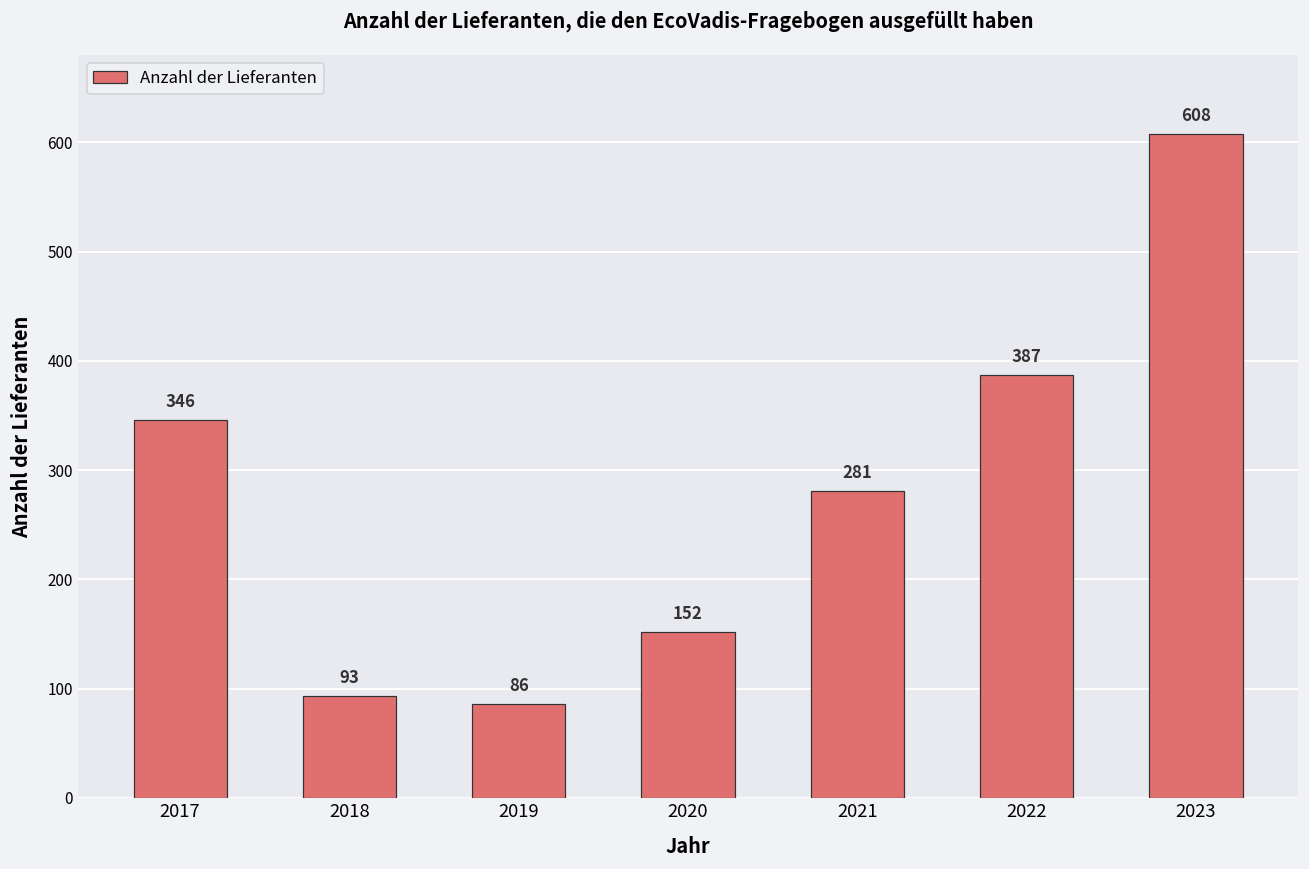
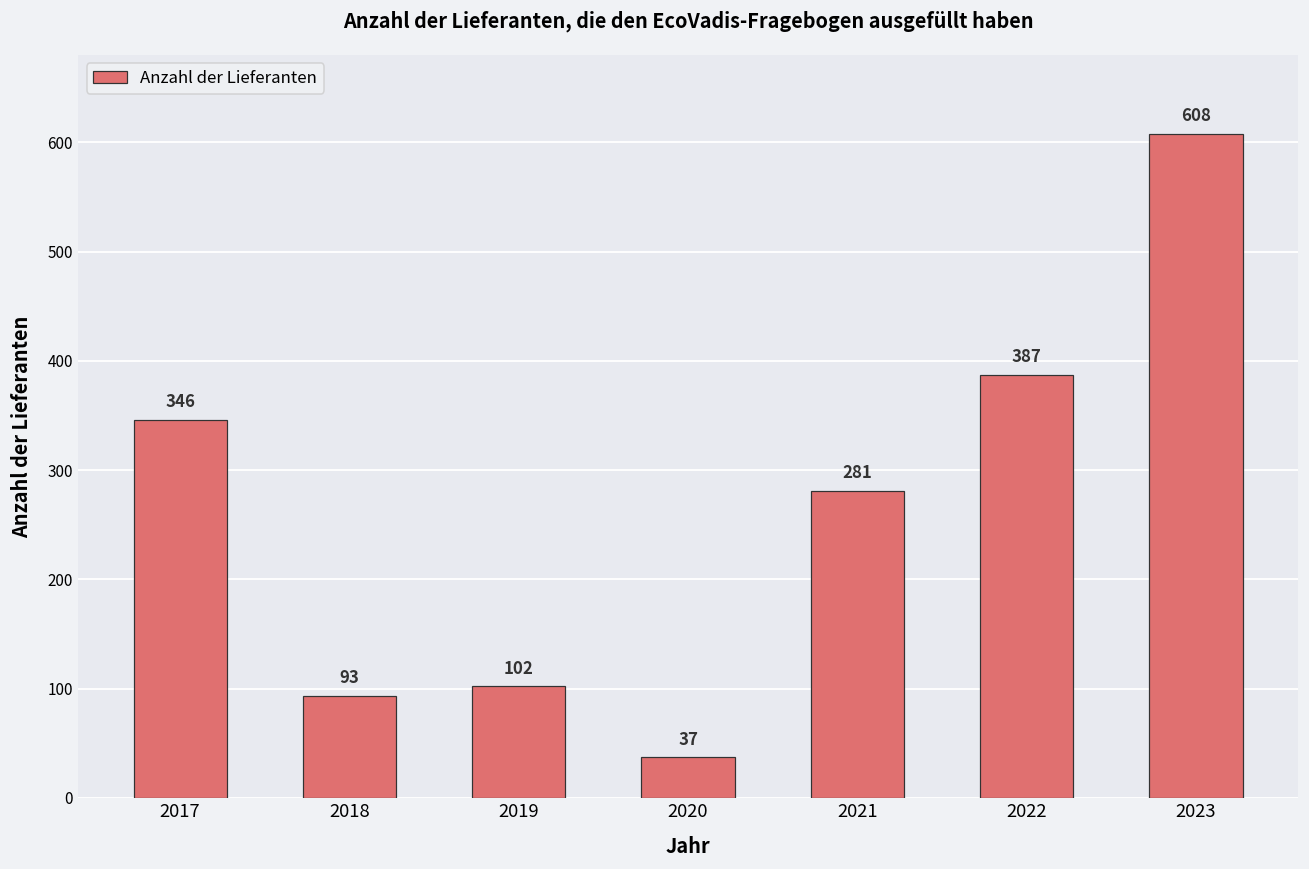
2019: 86 -> 102
2020: 152 -> 37
